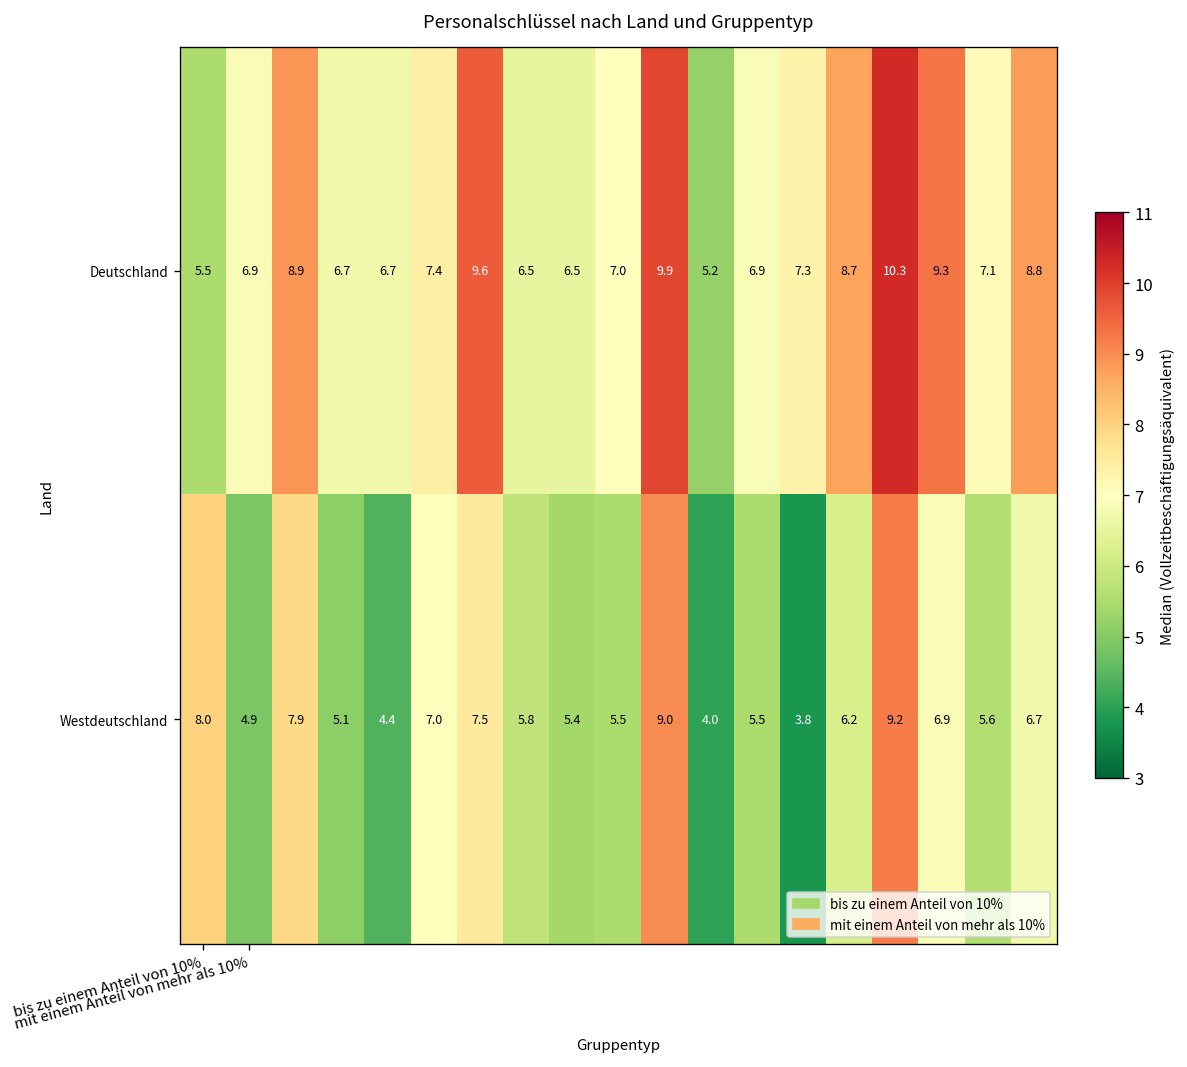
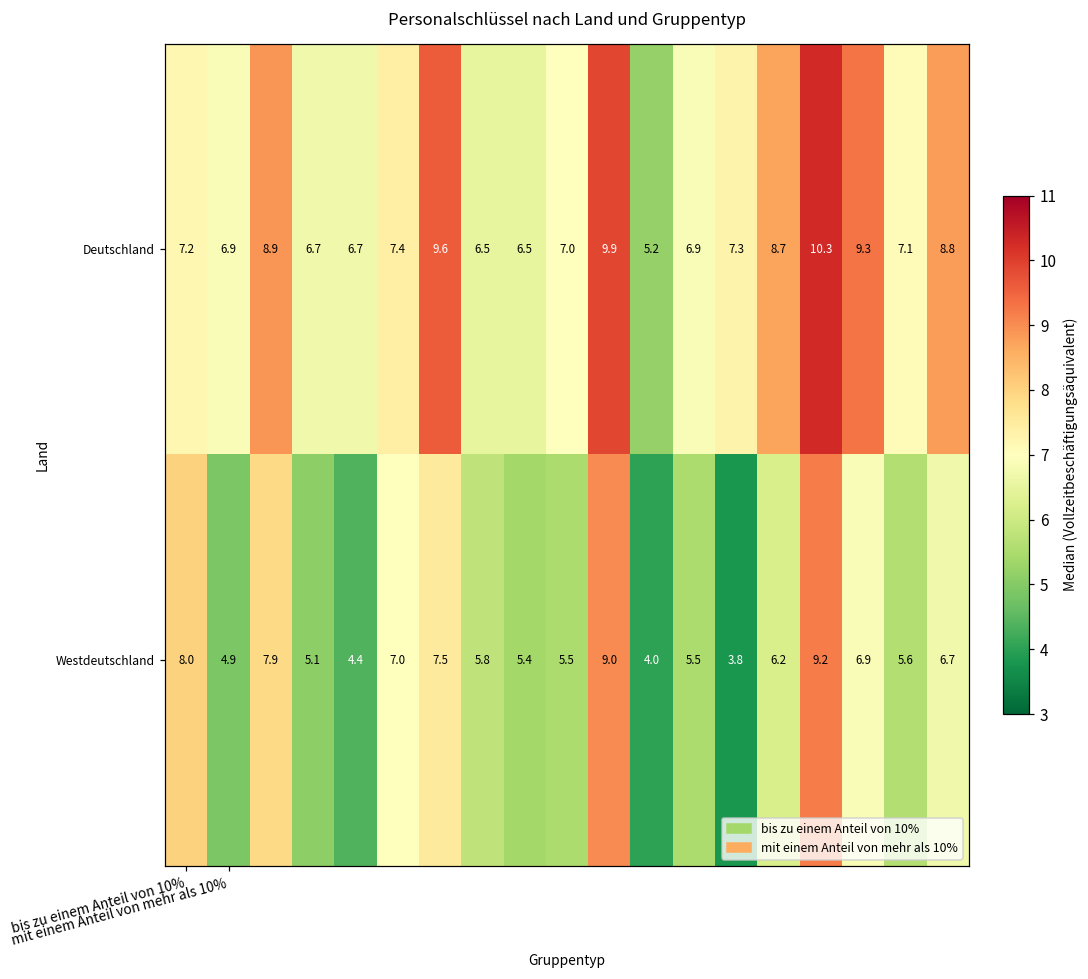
Deutschland, bis zu einem Anteil von 10%: 5.5 -> 7.2
